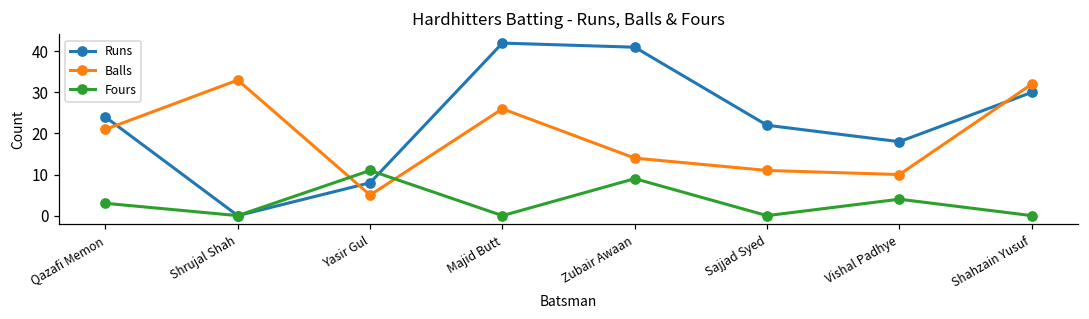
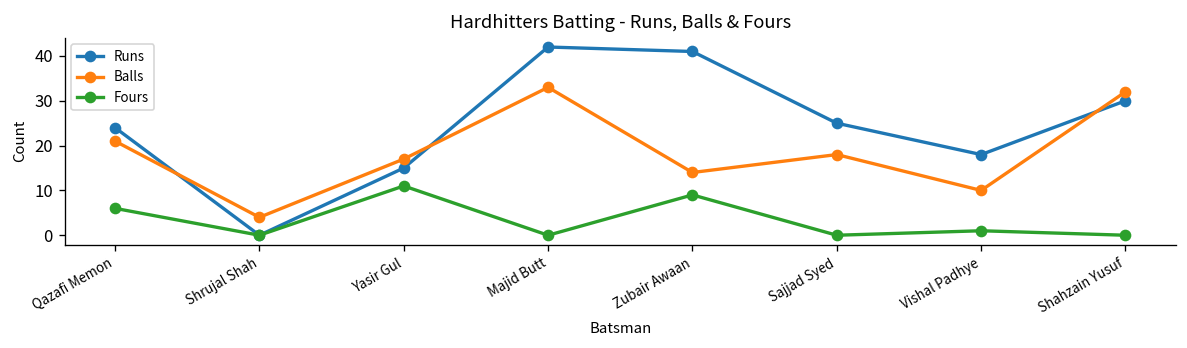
Fours, Qazafi Memon: 3 -> 6
Balls, Shrujal Shah: 33 -> 4
Runs, Yasir Gul: 8 -> 15
Balls, Yasir Gul: 5 -> 17
Balls, Majid Butt: 26 -> 33
Runs, Sajjad Syed: 22 -> 25
Balls, Sajjad Syed: 11 -> 18
Fours, Vishal Padhye: 4 -> 1
